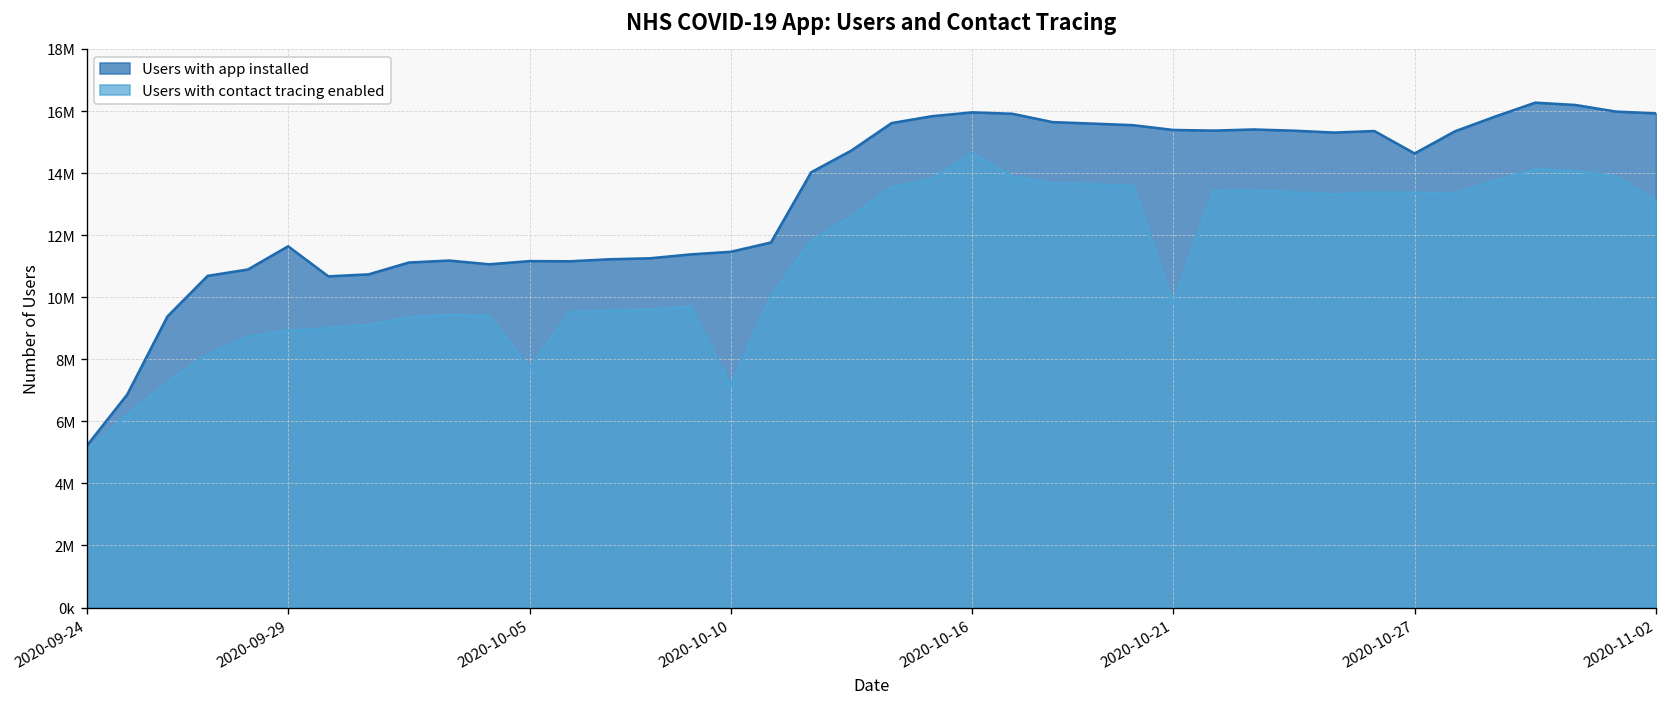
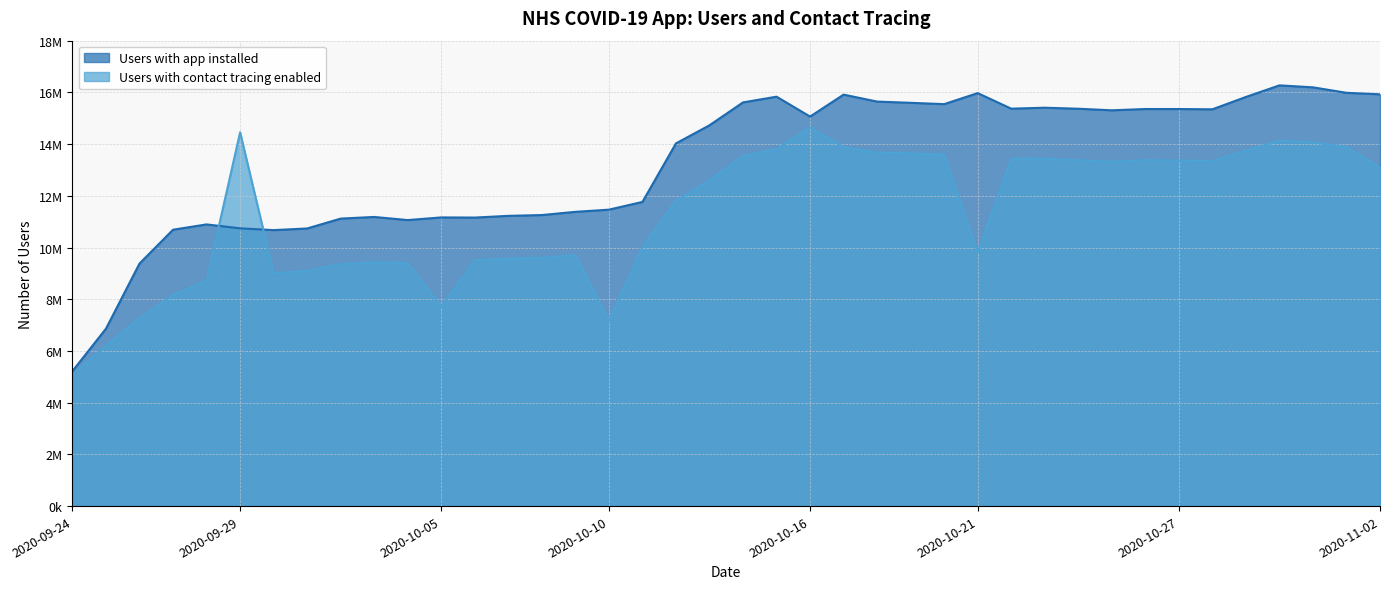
Users with app installed, 2020-09-29: 11600000 -> 10700000
Users with contact tracing enabled, 2020-09-29: 8900000 -> 14500000
Users with app installed, 2020-10-16: 16000000 -> 15100000
Users with app installed, 2020-10-21: 15400000 -> 16000000
Users with app installed, 2020-10-27: 14600000 -> 15400000
